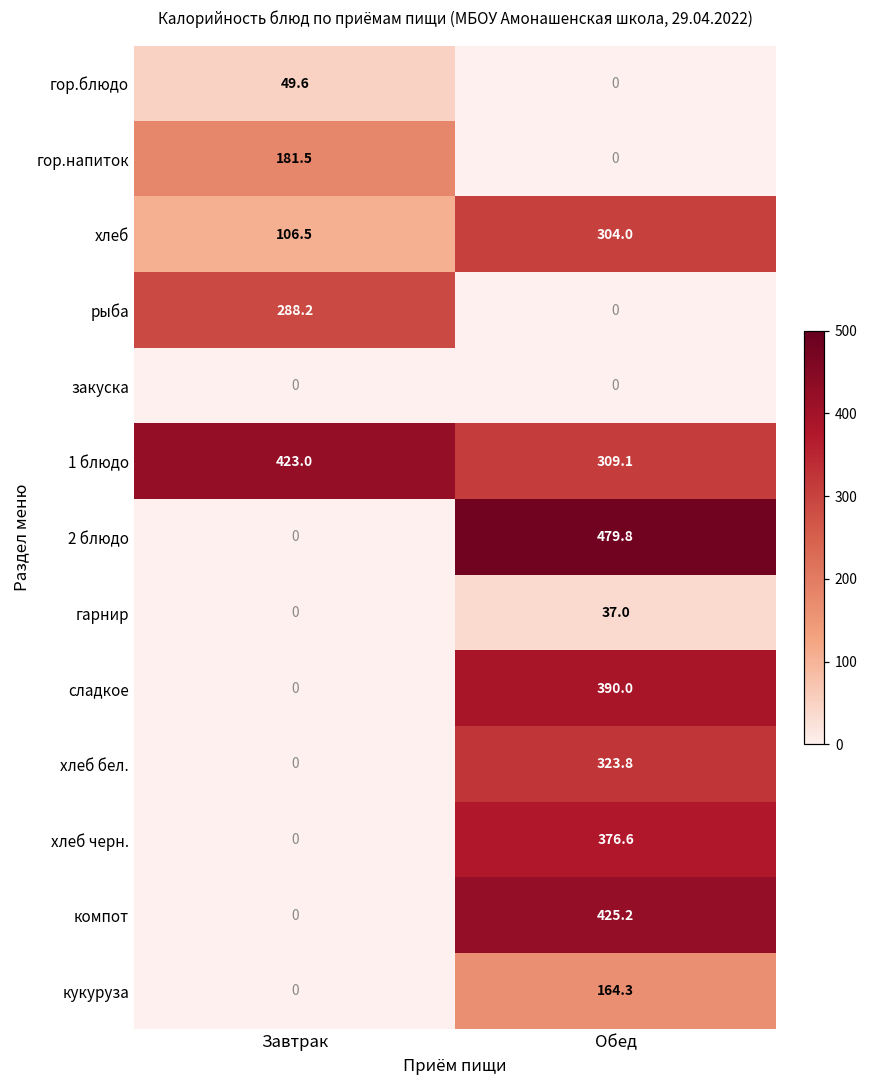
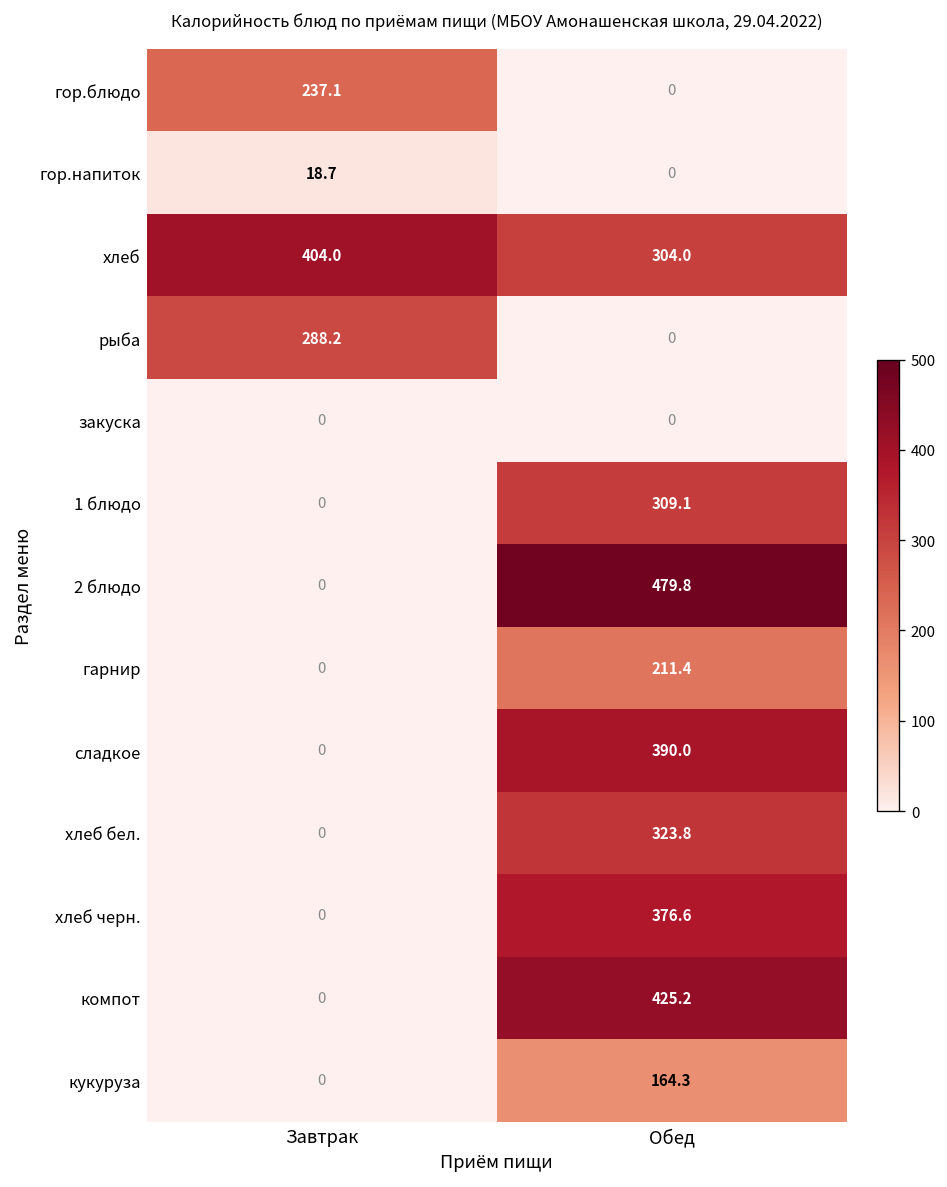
гор.блюдо, Завтрак: 49.6 -> 237.1
гор.напиток, Завтрак: 181.5 -> 18.7
хлеб, Завтрак: 106.5 -> 404.0
1 блюдо, Завтрак: 423.0 -> 0
гарнир, Обед: 37.0 -> 211.4
